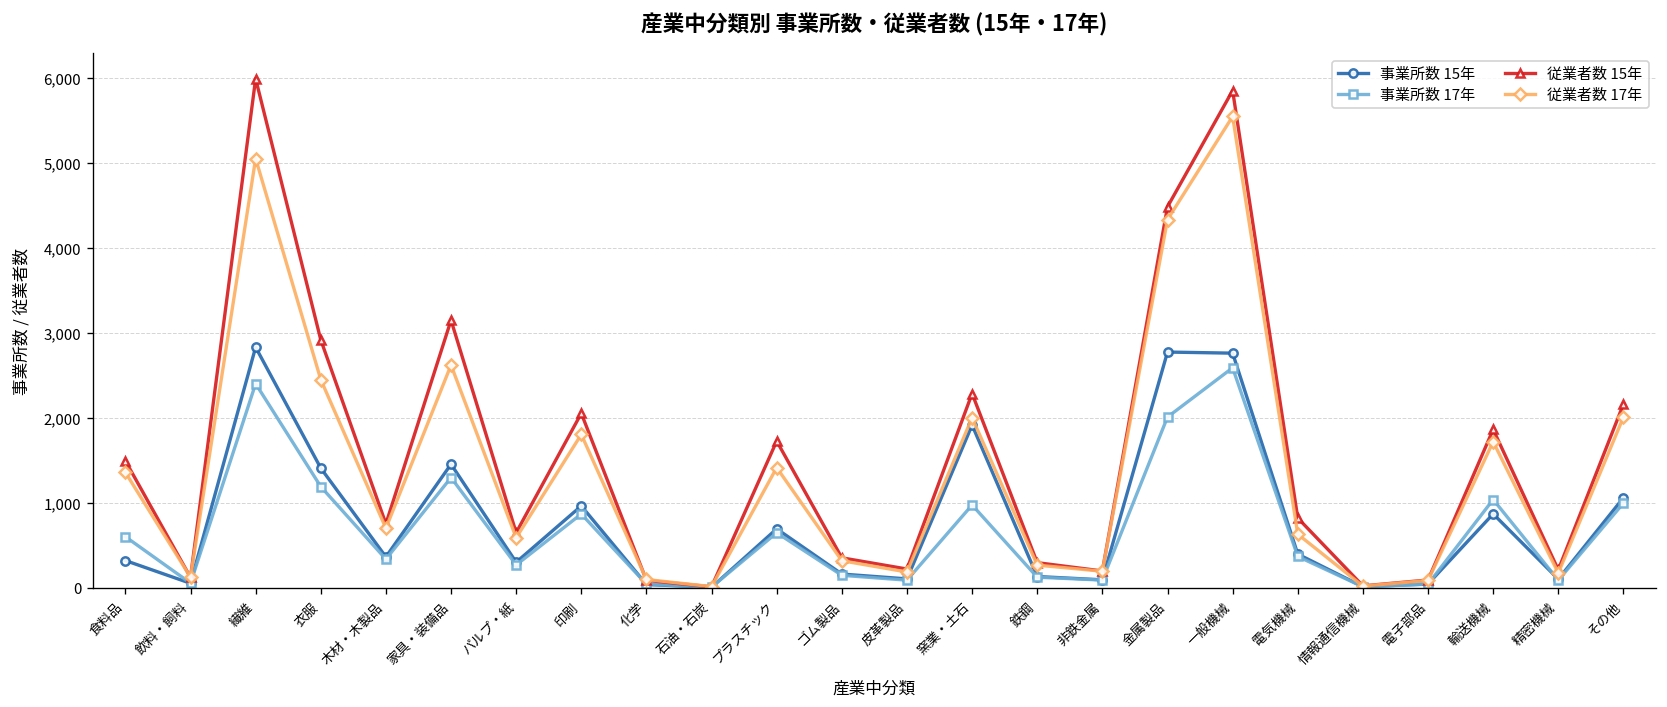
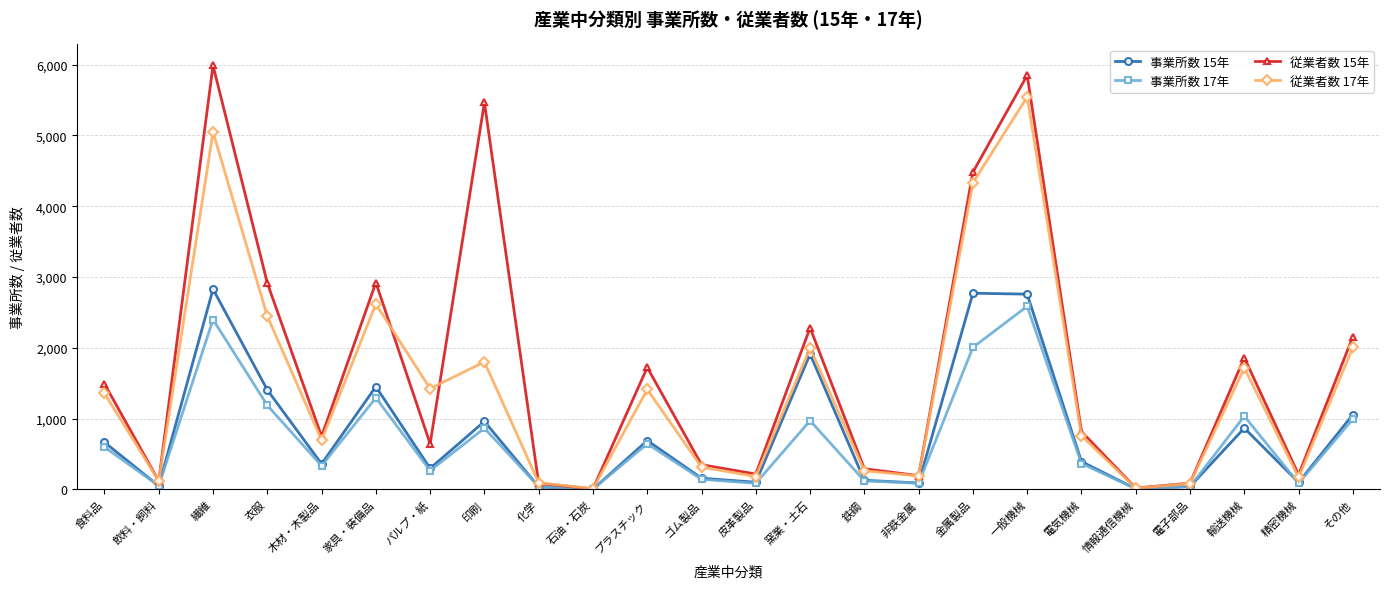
事業所数 15年, 食料品: 300 -> 700
従業者数 15年, 家具・装備品: 3,100 -> 2,900
従業者数 17年, パルプ・紙: 600 -> 1,400
従業者数 15年, 印刷: 2,100 -> 5,500
従業者数 17年, 電気機械: 600 -> 800
